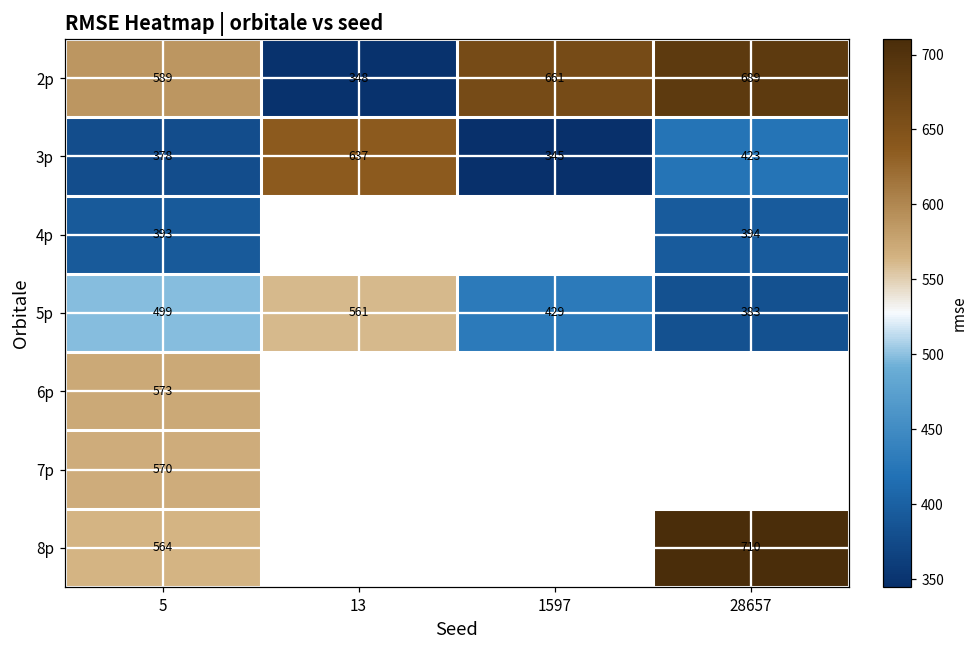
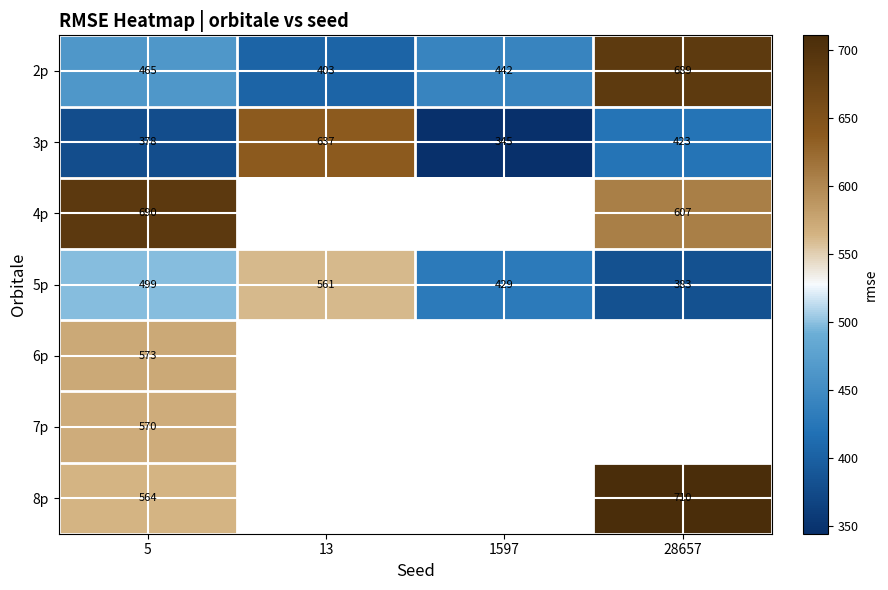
2p, 5: 589 -> 465
2p, 13: 348 -> 403
2p, 1597: 661 -> 442
4p, 5: 393 -> 690
4p, 28657: 394 -> 607
